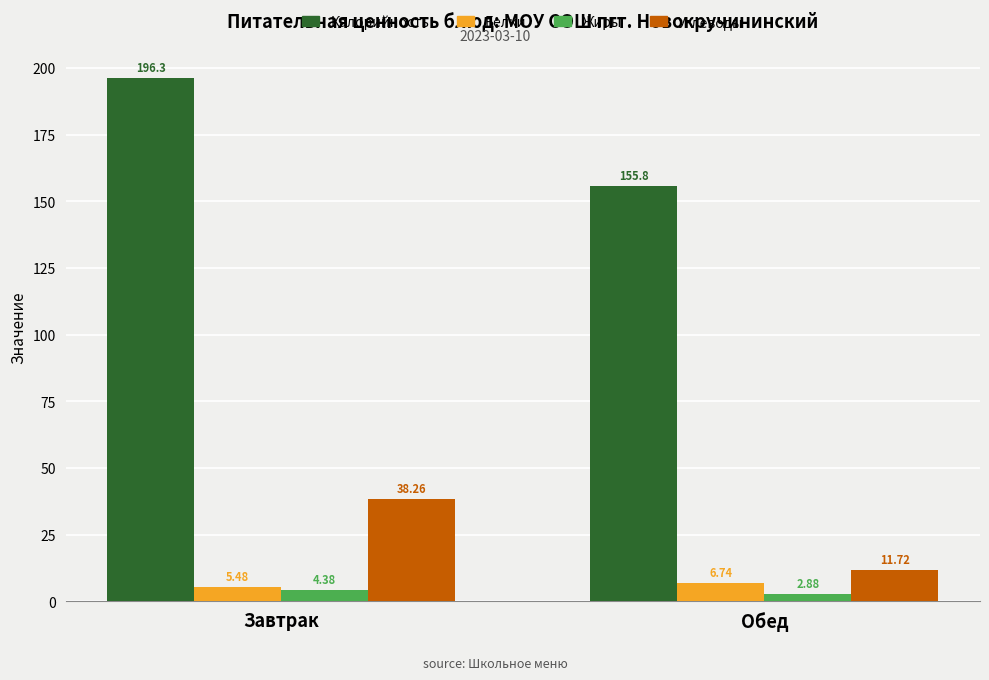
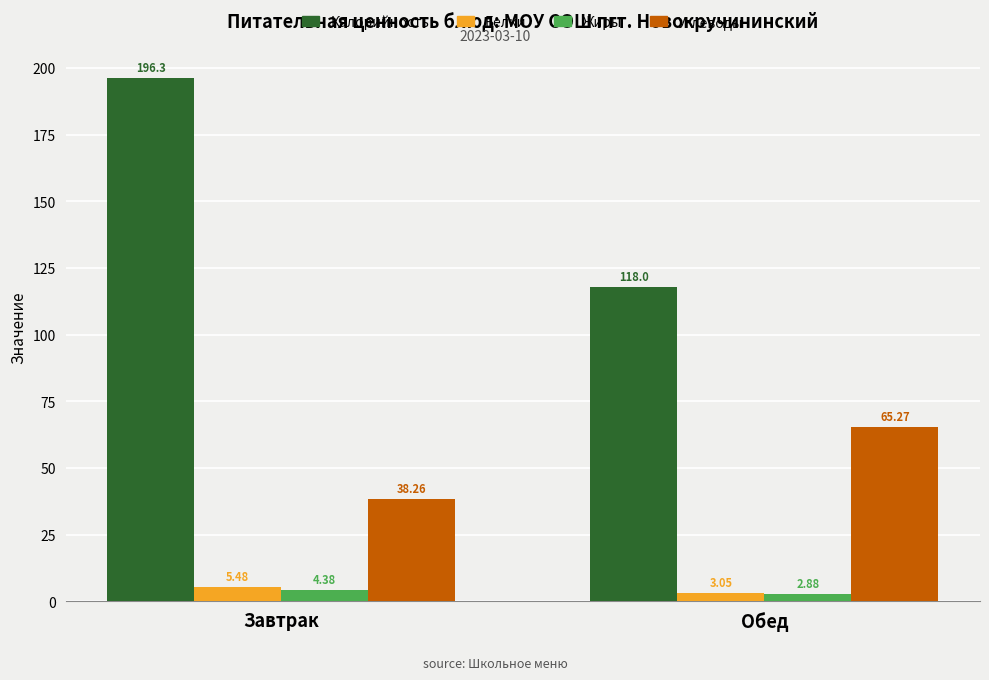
Калорийность, Обед: 155.8 -> 118.0
Белки, Обед: 6.74 -> 3.05
Углеводы, Обед: 11.72 -> 65.27
